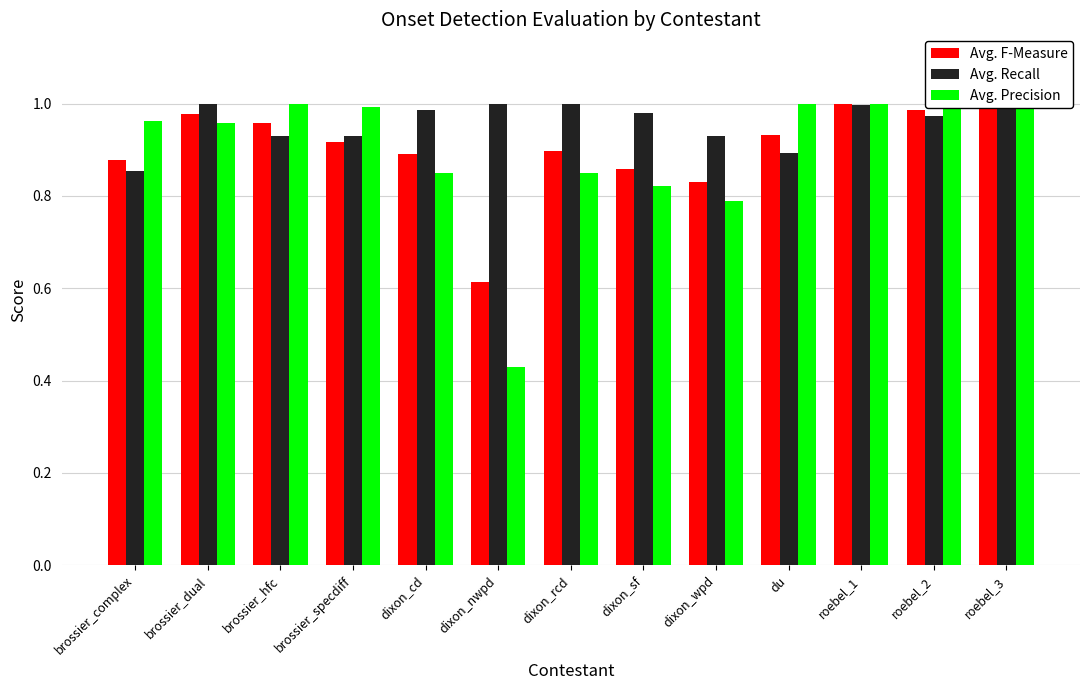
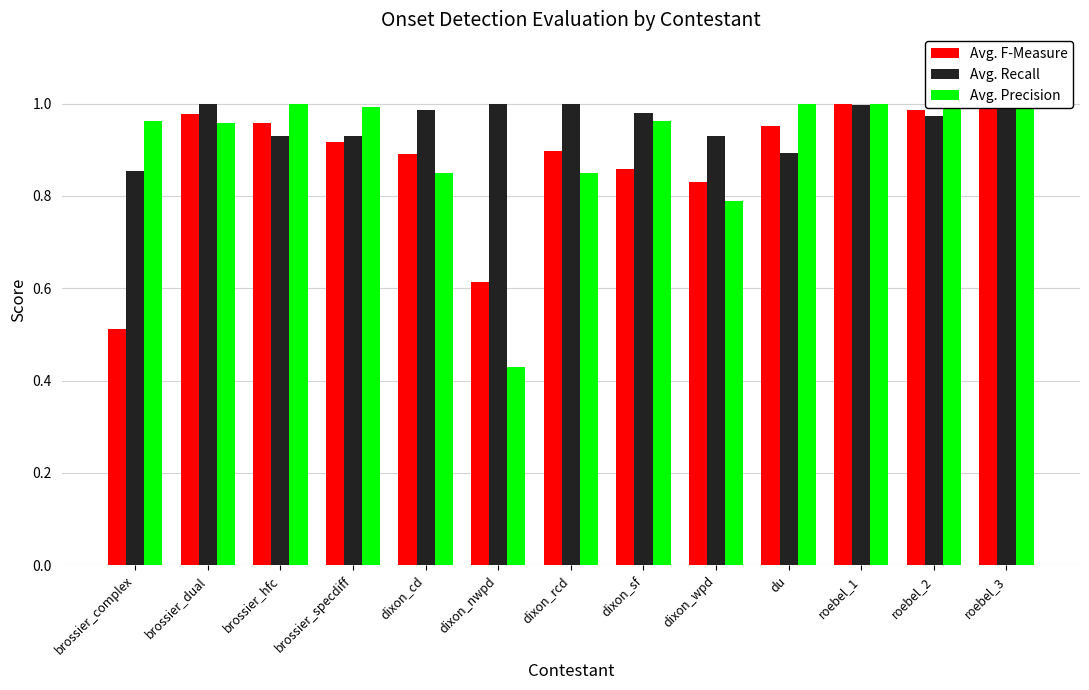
Avg. F-Measure, brossier_complex: 0.88 -> 0.51
Avg. Precision, dixon_sf: 0.82 -> 0.96
Avg. F-Measure, du: 0.93 -> 0.95
